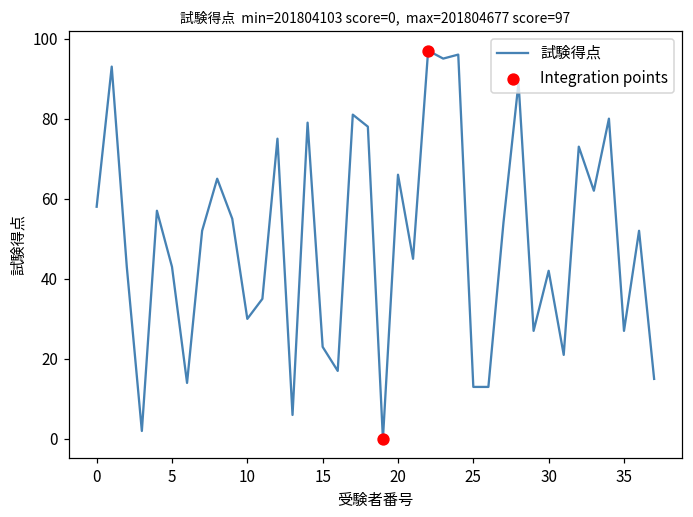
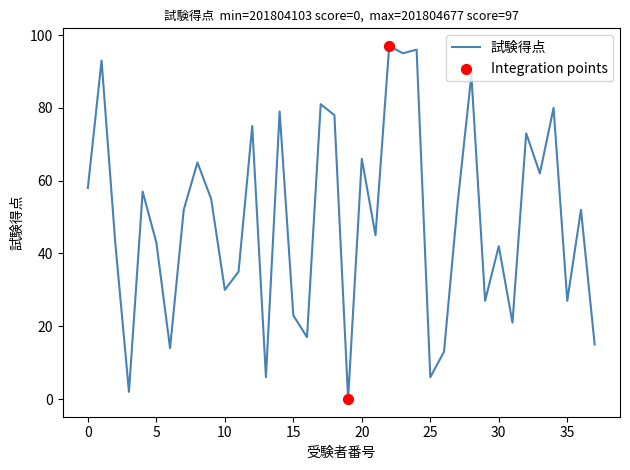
試験得点, 25: 13 -> 6
